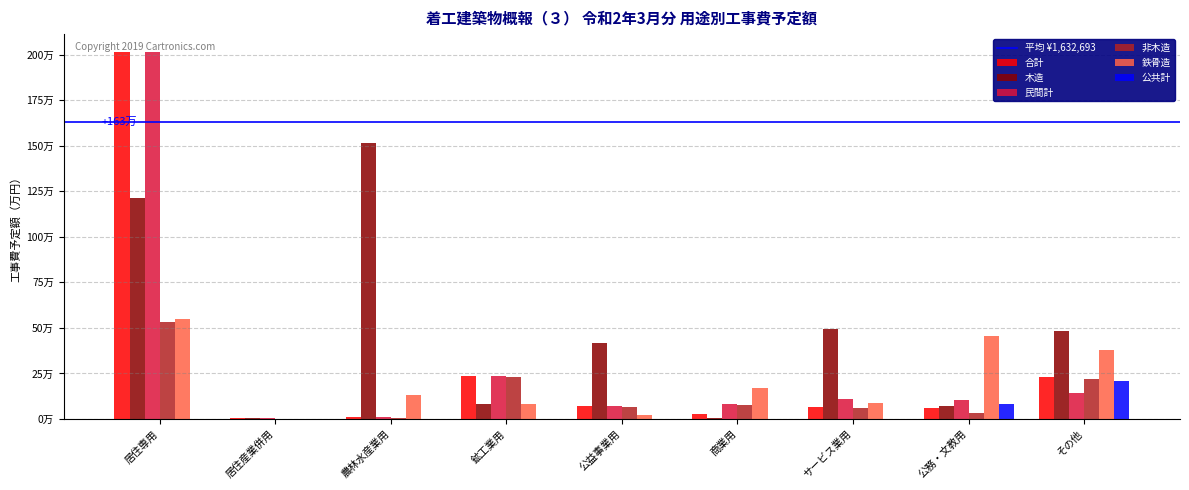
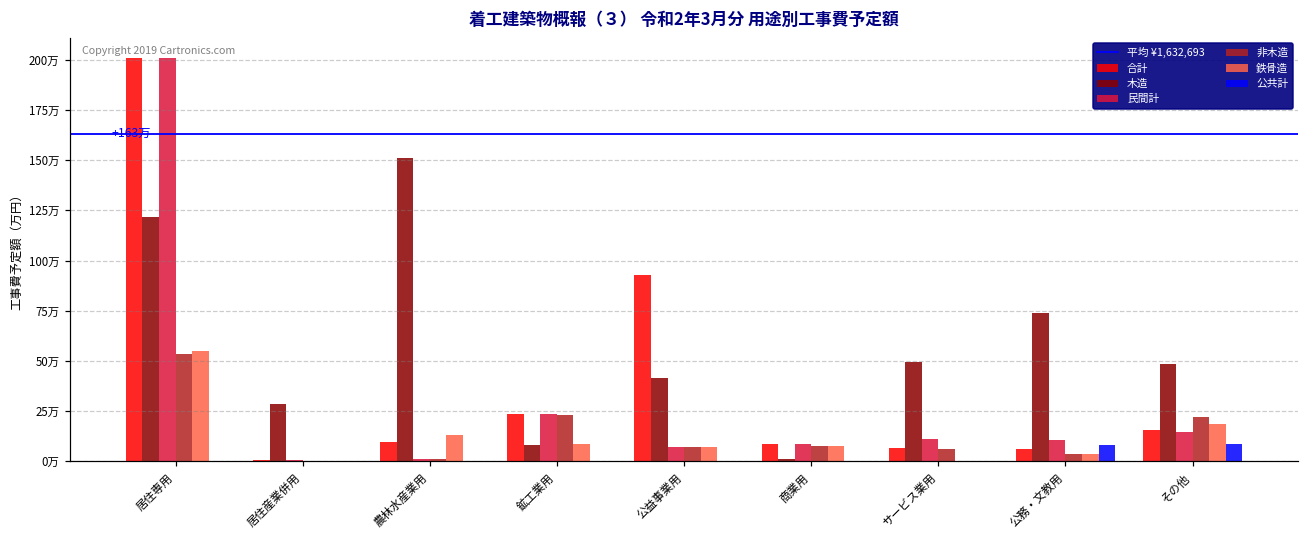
木造, 居住産業併用: 1万 -> 28万
合計, 農林水産業用: 1万 -> 9万
合計, 公益事業用: 7万 -> 93万
鉄骨造, 公益事業用: 2万 -> 7万
合計, 商業用: 3万 -> 8万
鉄骨造, 商業用: 17万 -> 8万
鉄骨造, サービス業用: 9万 -> 0万
木造, 公務・文教用: 7万 -> 74万
鉄骨造, 公務・文教用: 46万 -> 3万
合計, その他: 23万 -> 15万
鉄骨造, その他: 38万 -> 19万
公共計, その他: 21万 -> 9万
